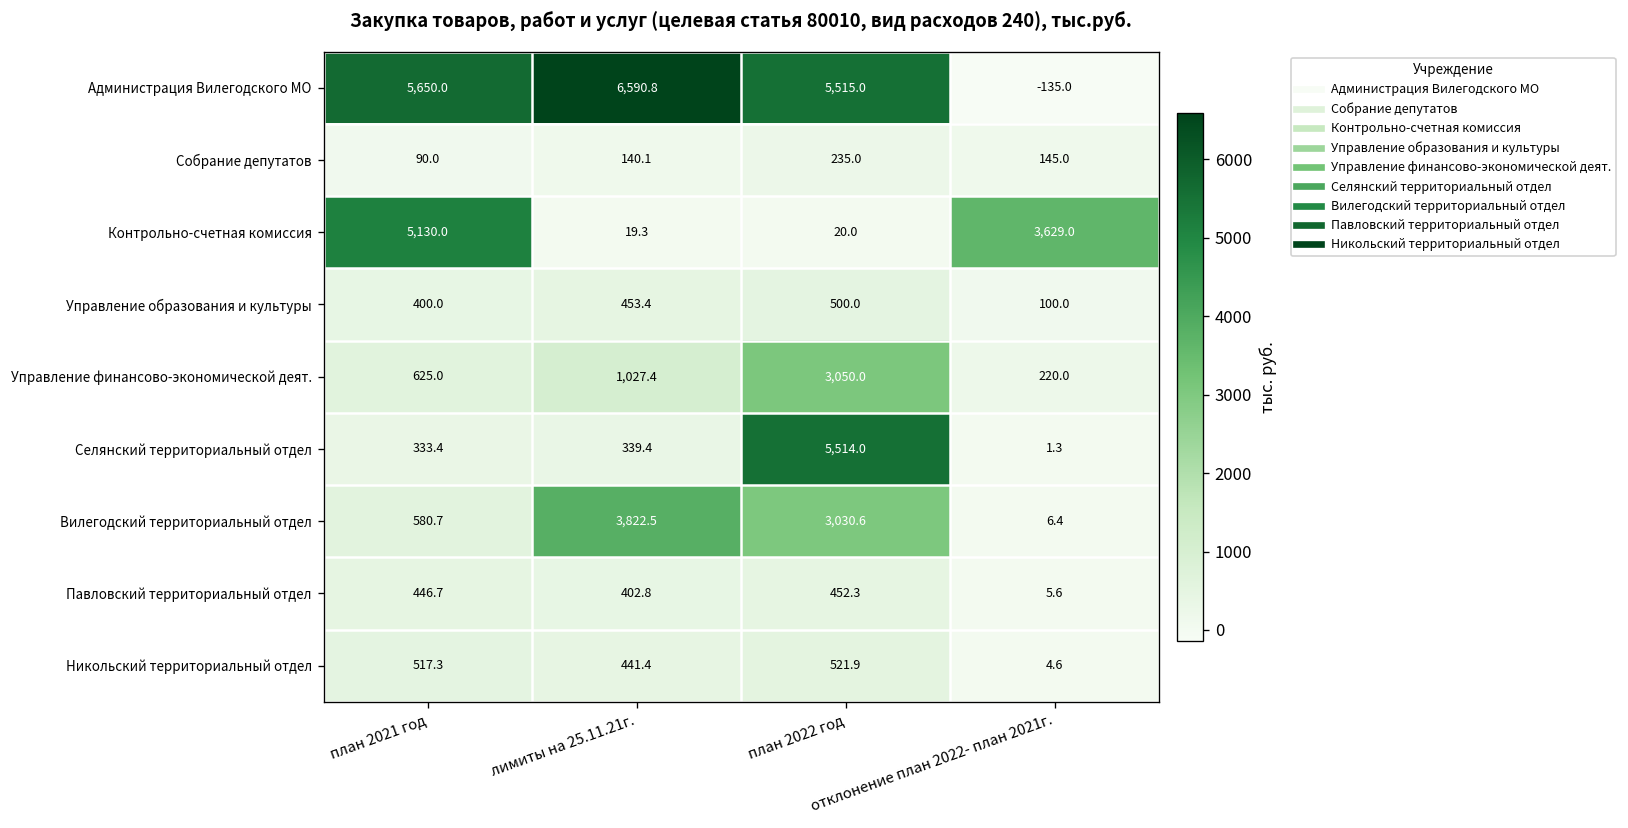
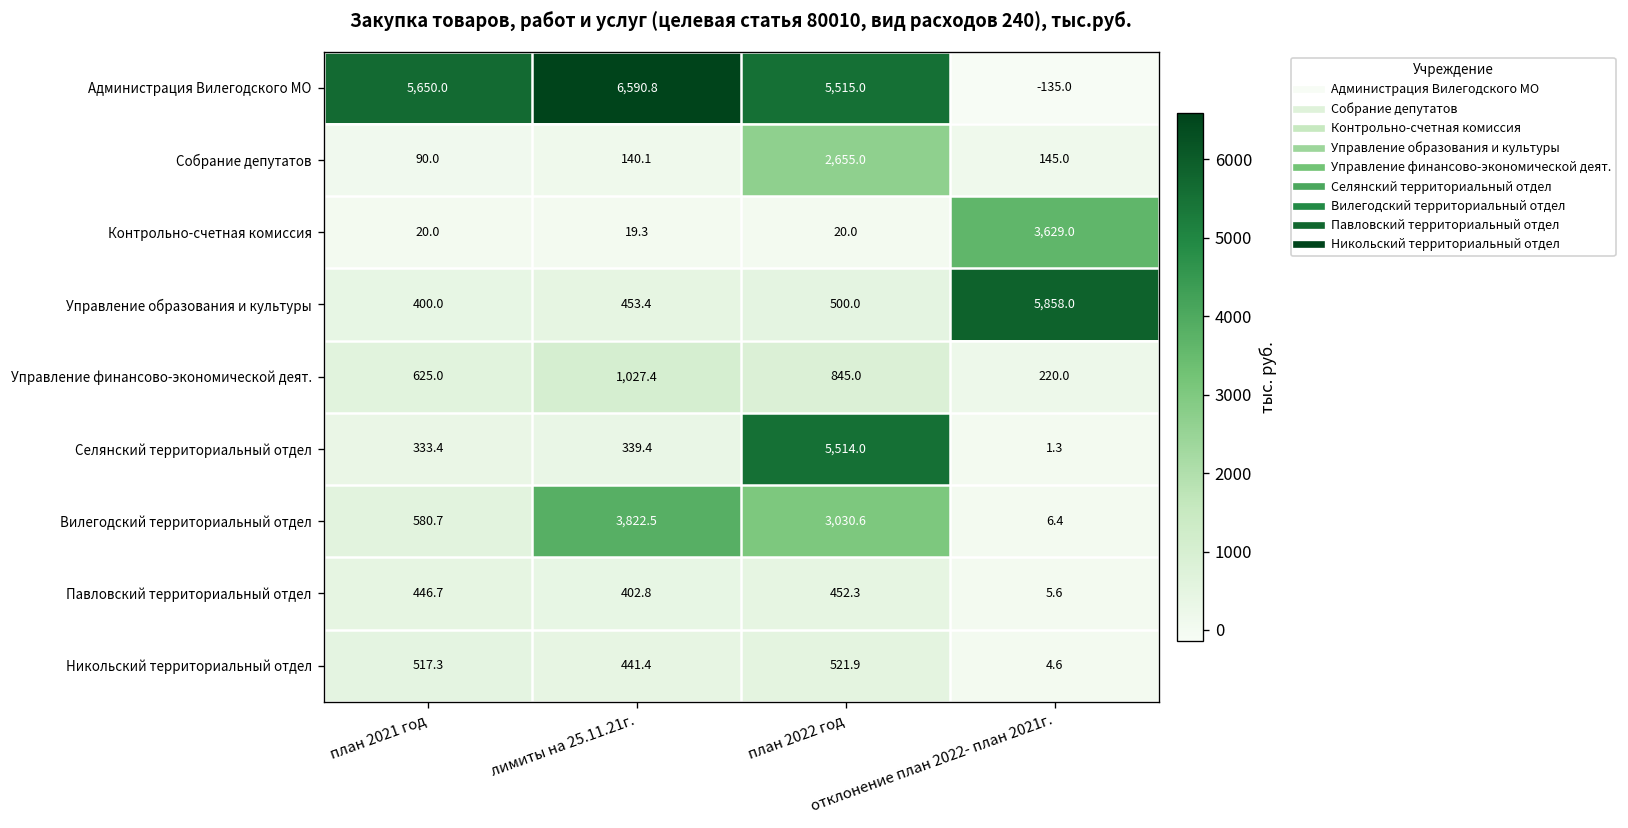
Собрание депутатов, план 2022 год: 235.0 -> 2,655.0
Контрольно-счетная комиссия, план 2021 год: 5,130.0 -> 20.0
Управление образования и культуры, отклонение план 2022- план 2021г.: 100.0 -> 5,858.0
Управление финансово-экономической деят., план 2022 год: 3,050.0 -> 845.0
